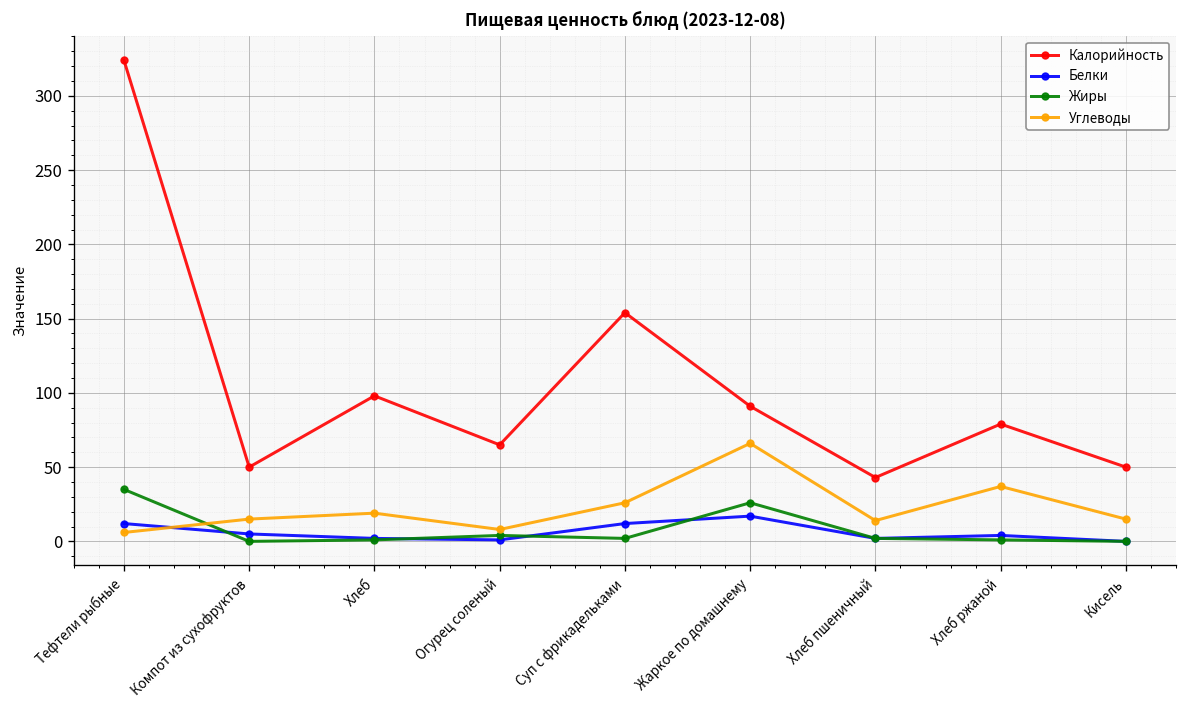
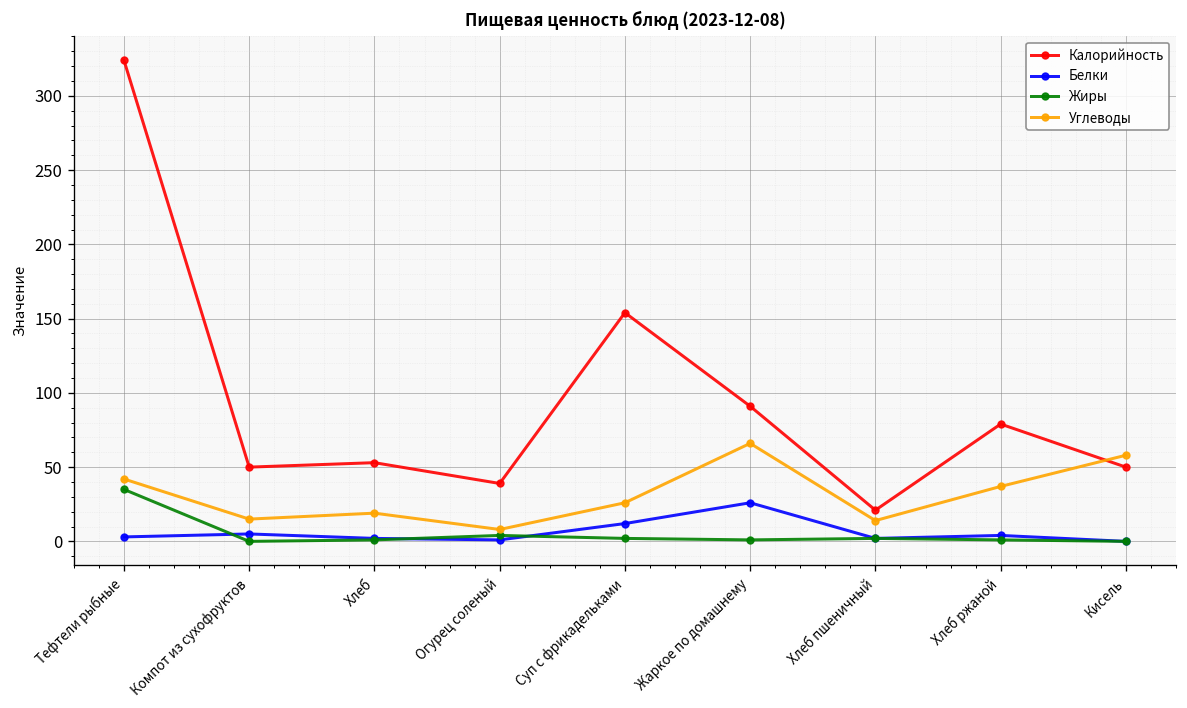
Белки, Тефтели рыбные: 12 -> 3
Углеводы, Тефтели рыбные: 6 -> 42
Калорийность, Хлеб: 98 -> 53
Калорийность, Огурец соленый: 65 -> 39
Белки, Жаркое по домашнему: 17 -> 26
Жиры, Жаркое по домашнему: 26 -> 1
Калорийность, Хлеб пшеничный: 43 -> 21
Углеводы, Кисель: 15 -> 58
